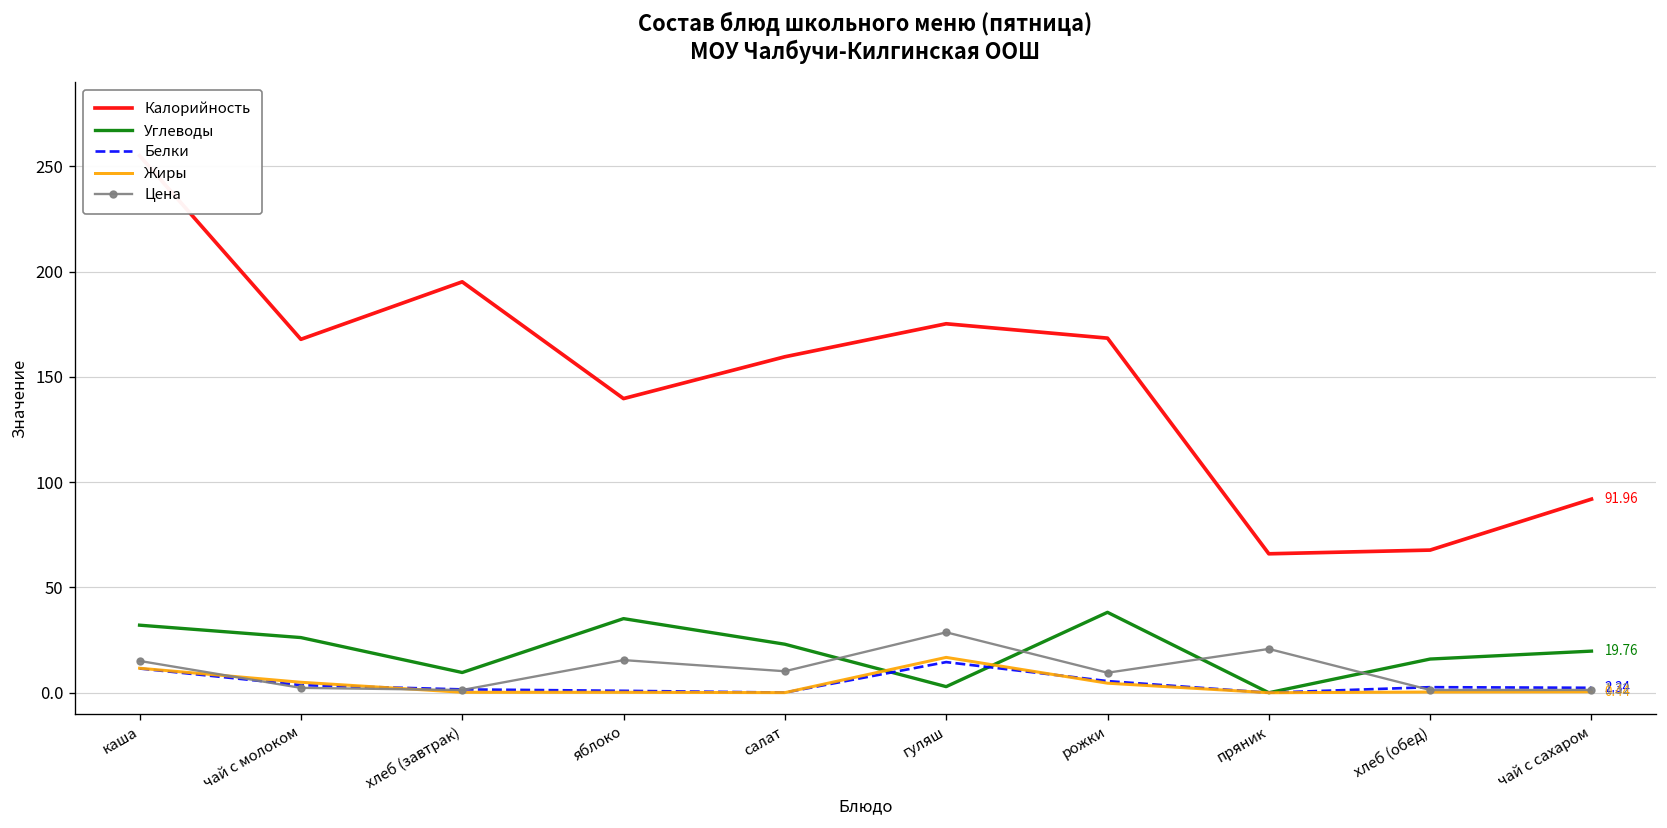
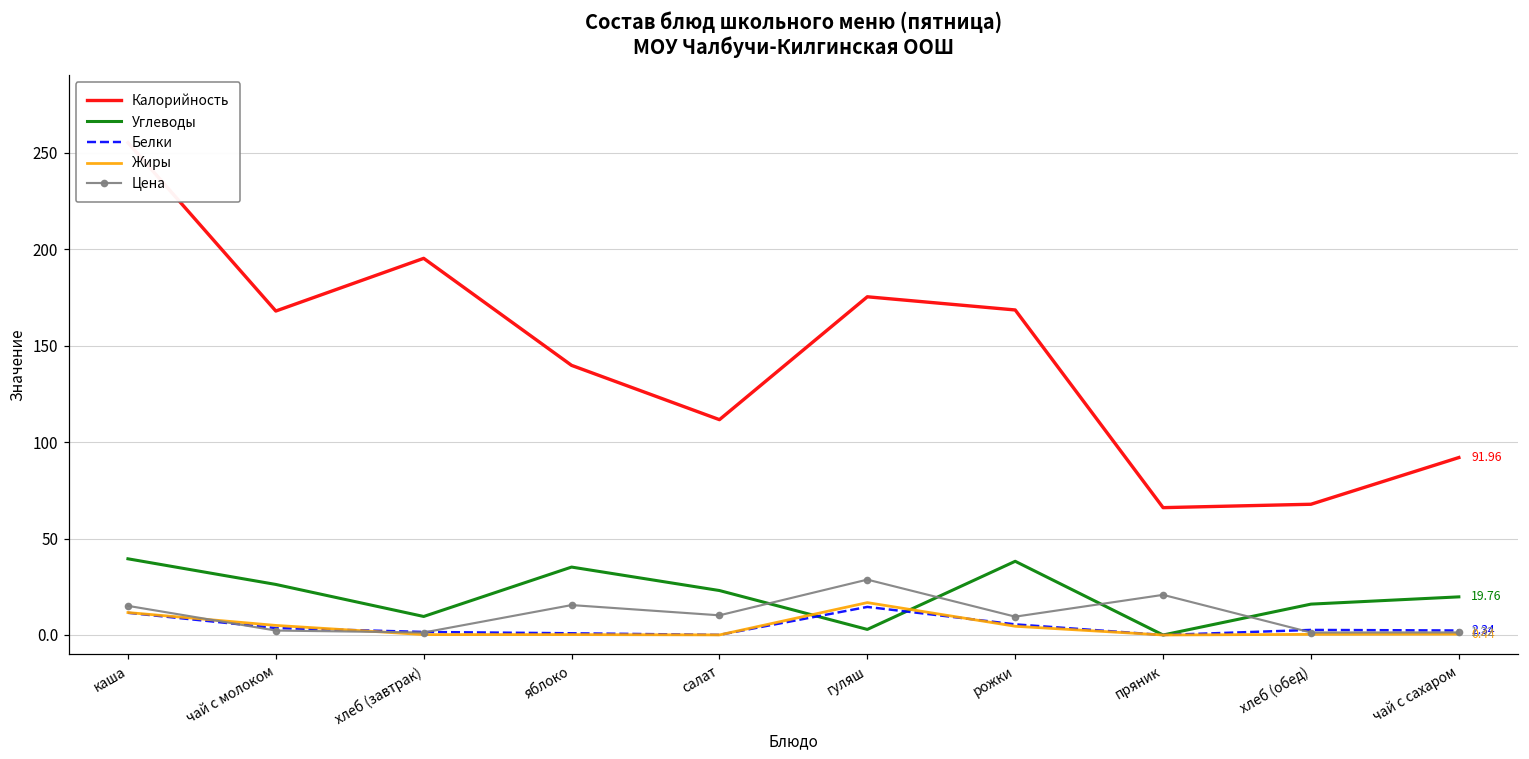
Углеводы, каша: 32 -> 39
Калорийность, салат: 160 -> 112
